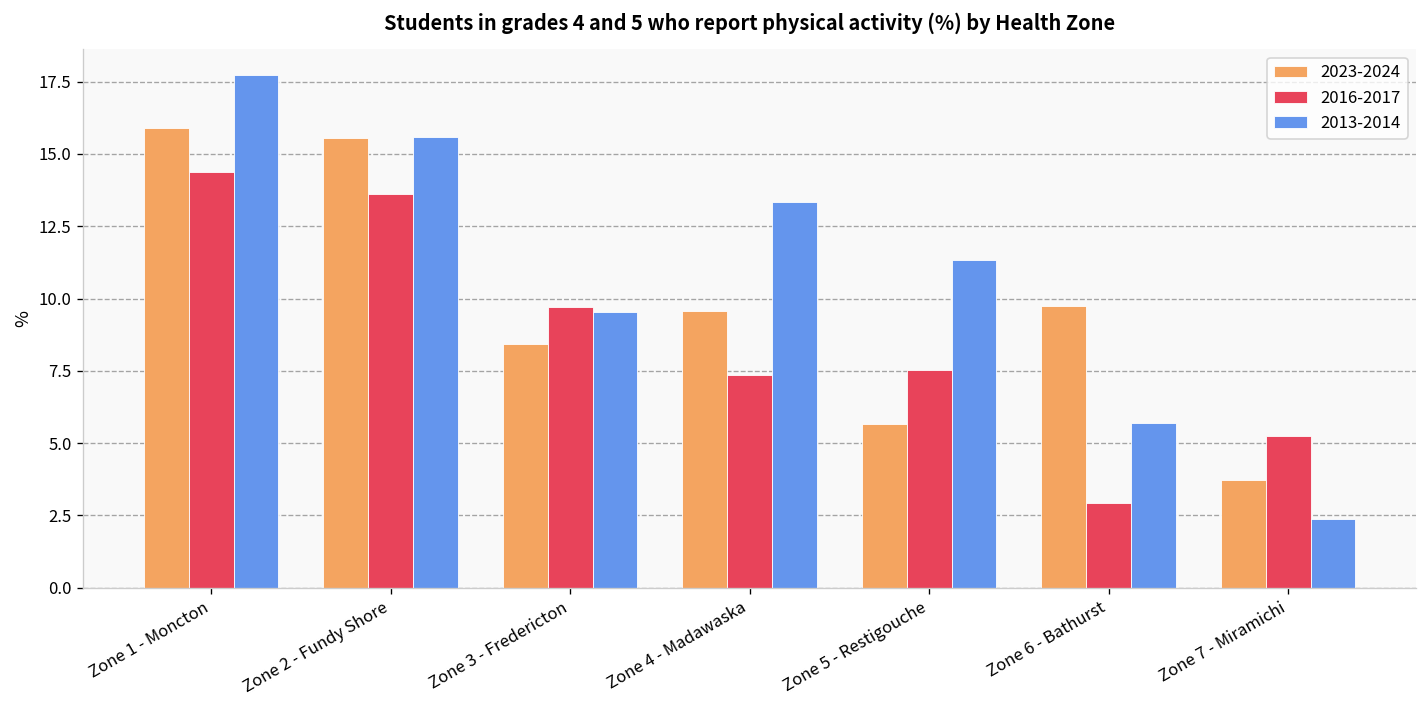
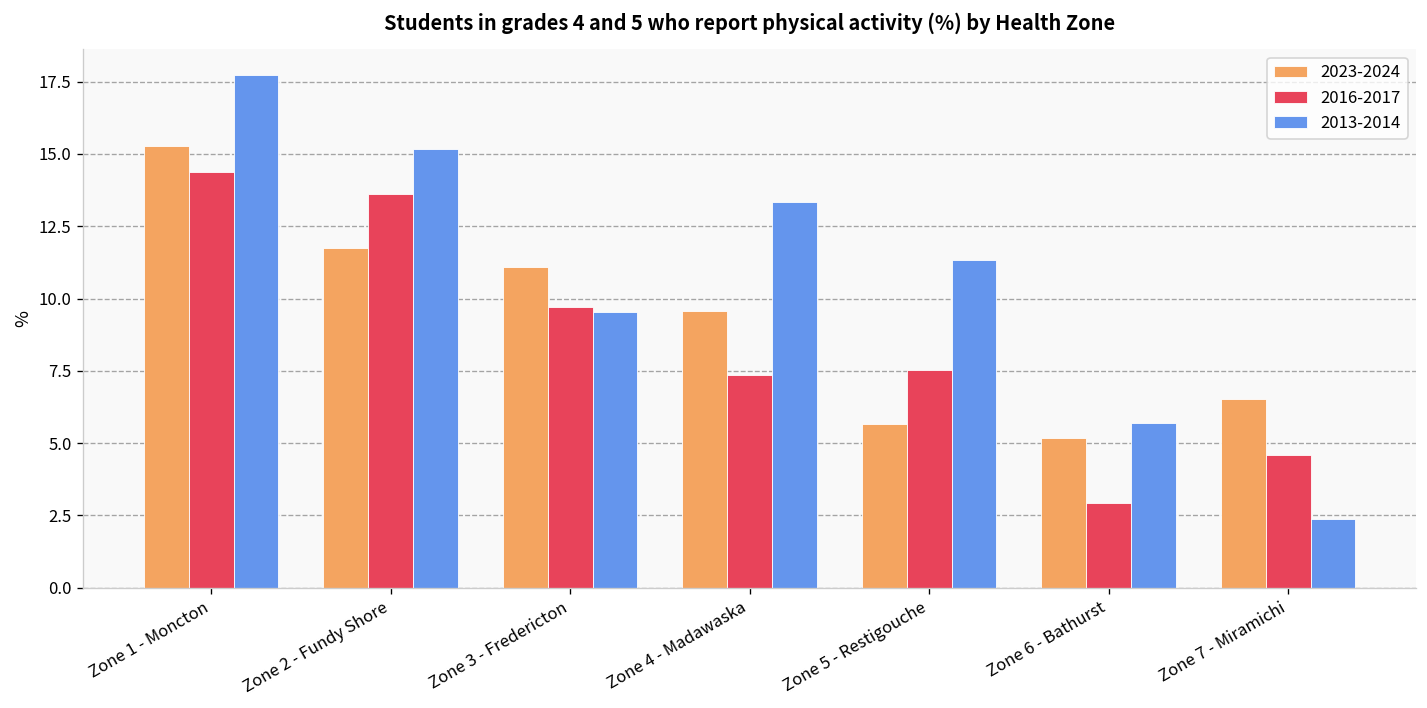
2023-2024, Zone 1 - Moncton: 15.9 -> 15.3
2023-2024, Zone 2 - Fundy Shore: 15.6 -> 11.7
2013-2014, Zone 2 - Fundy Shore: 15.6 -> 15.2
2023-2024, Zone 3 - Fredericton: 8.4 -> 11.1
2023-2024, Zone 6 - Bathurst: 9.7 -> 5.2
2023-2024, Zone 7 - Miramichi: 3.7 -> 6.5
2016-2017, Zone 7 - Miramichi: 5.2 -> 4.6
